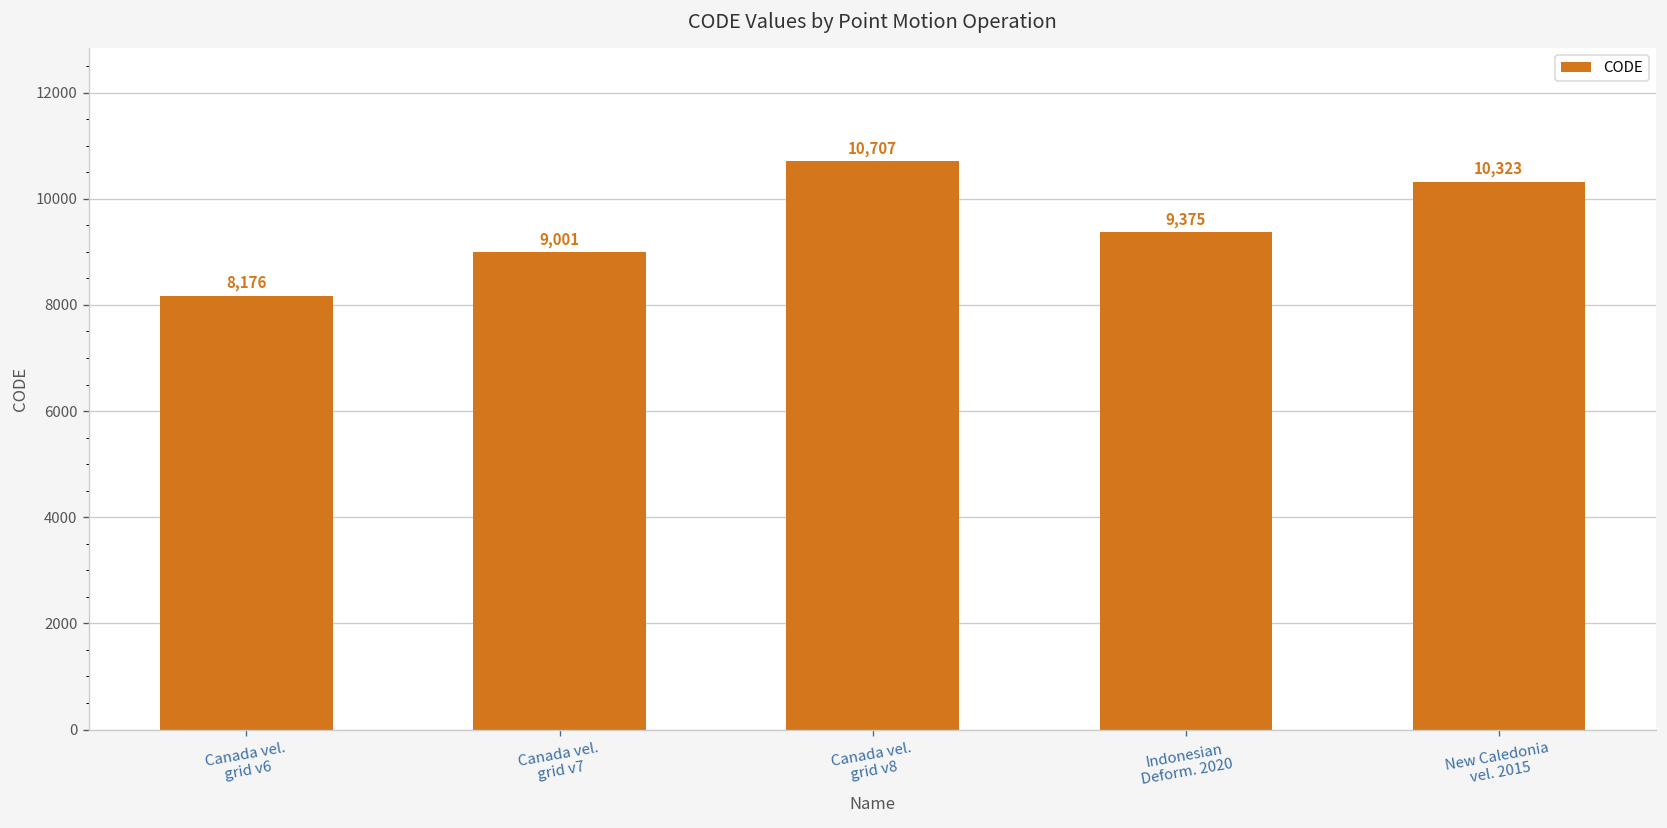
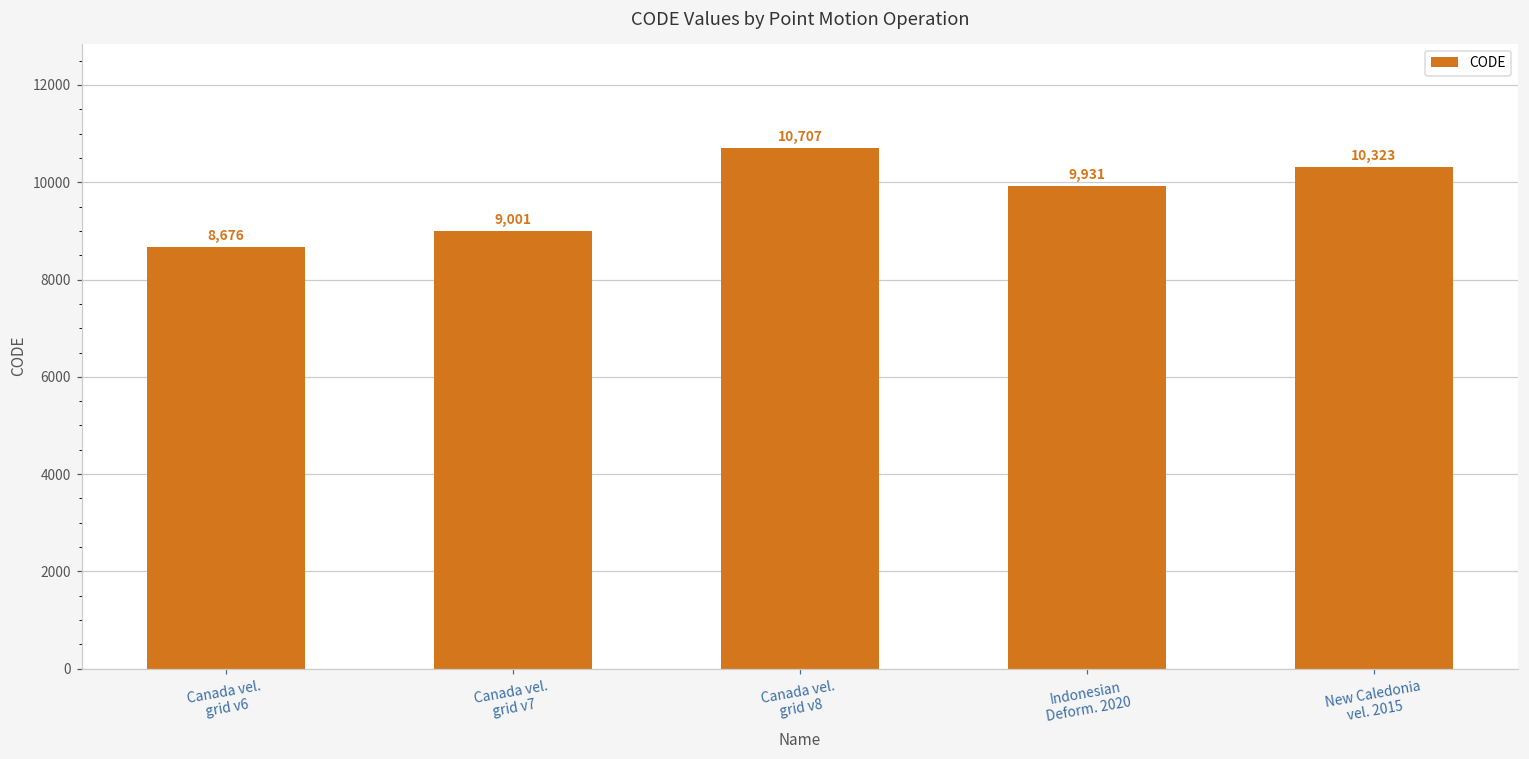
Canada vel. grid v6: 8,176 -> 8,676
Indonesian Deform. 2020: 9,375 -> 9,931
